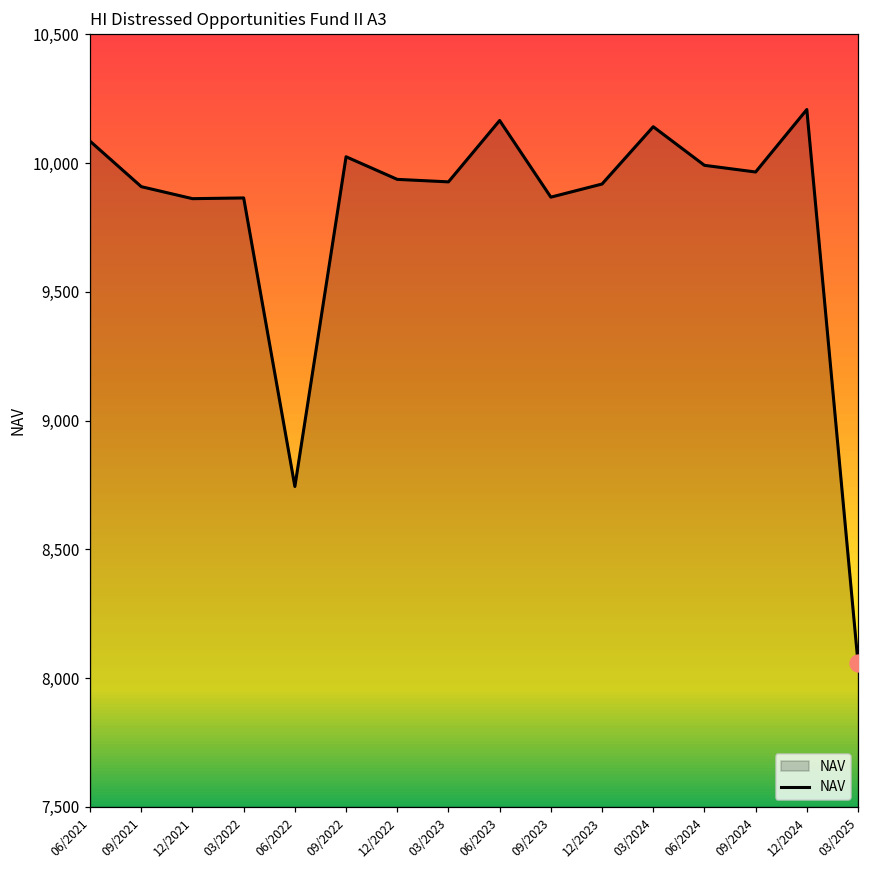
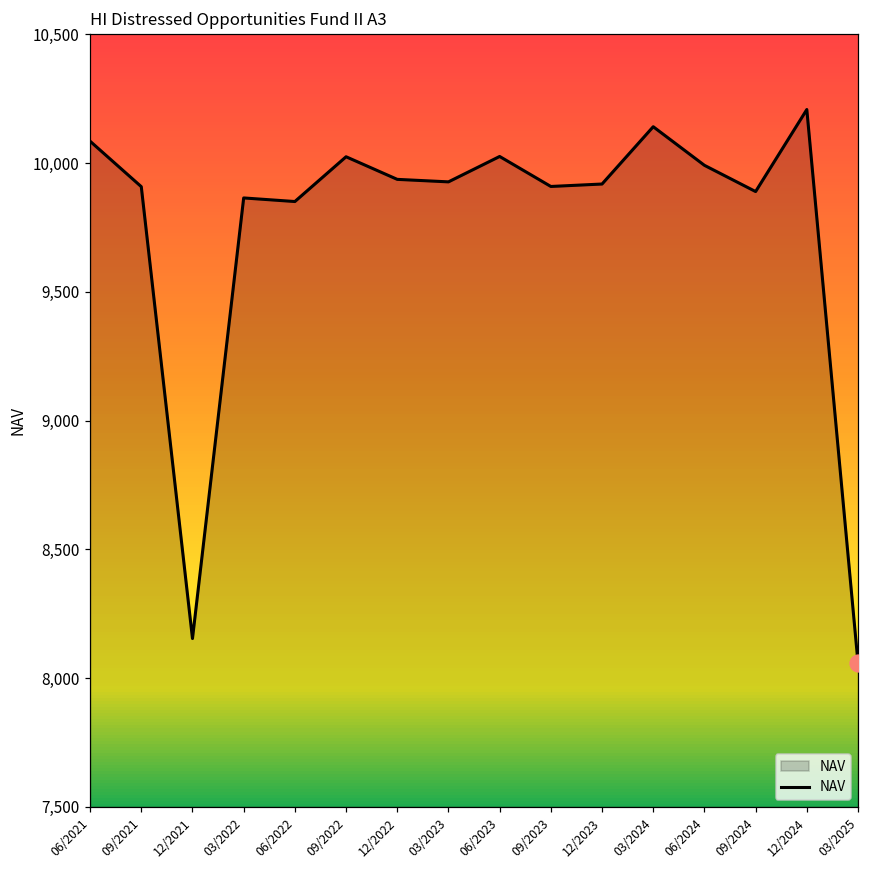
NAV, 12/2021: 9,860 -> 8,150
NAV, 06/2022: 8,740 -> 9,850
NAV, 06/2023: 10,170 -> 10,030
NAV, 09/2023: 9,870 -> 9,910
NAV, 09/2024: 9,970 -> 9,890
